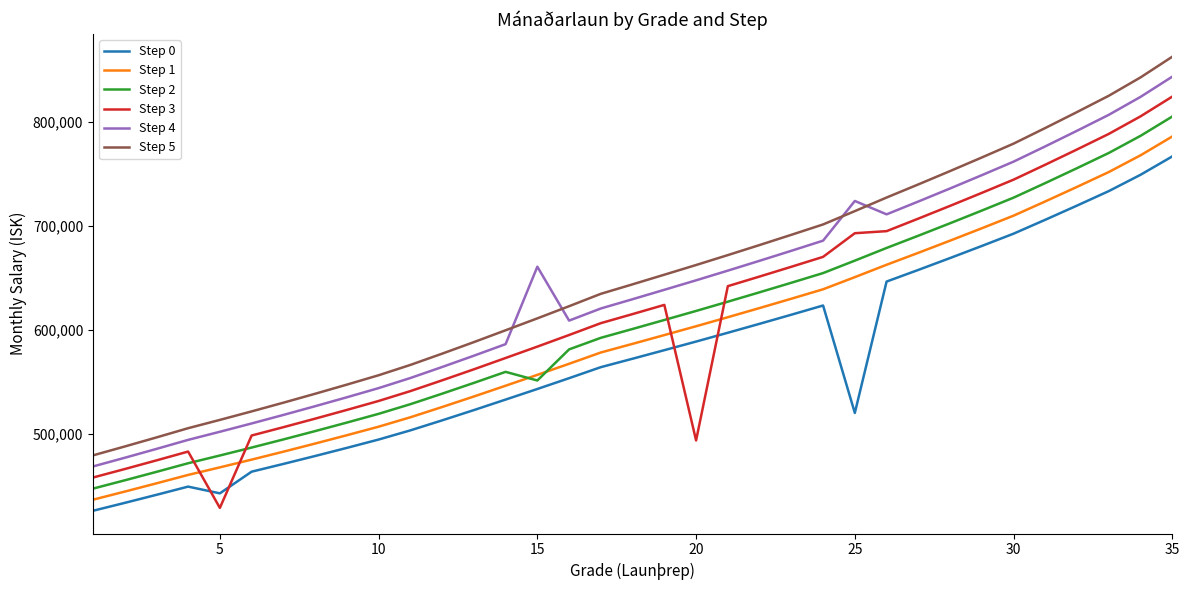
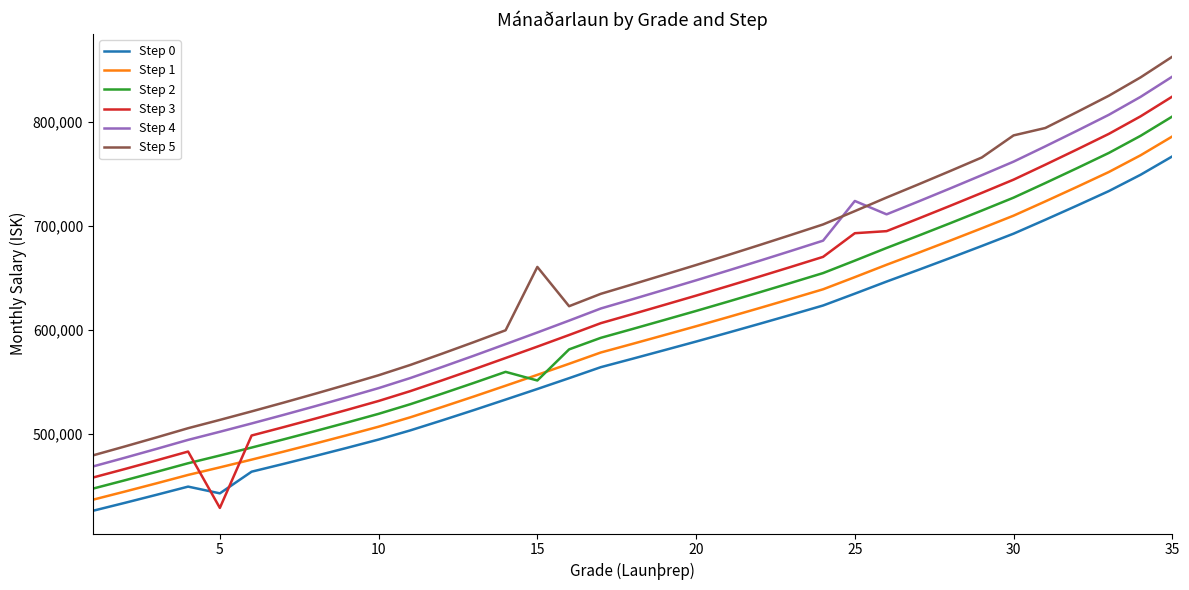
Step 4, 15: 661,000 -> 597,000
Step 5, 15: 611,000 -> 660,000
Step 3, 20: 494,000 -> 633,000
Step 0, 25: 520,000 -> 635,000
Step 5, 30: 779,000 -> 787,000
